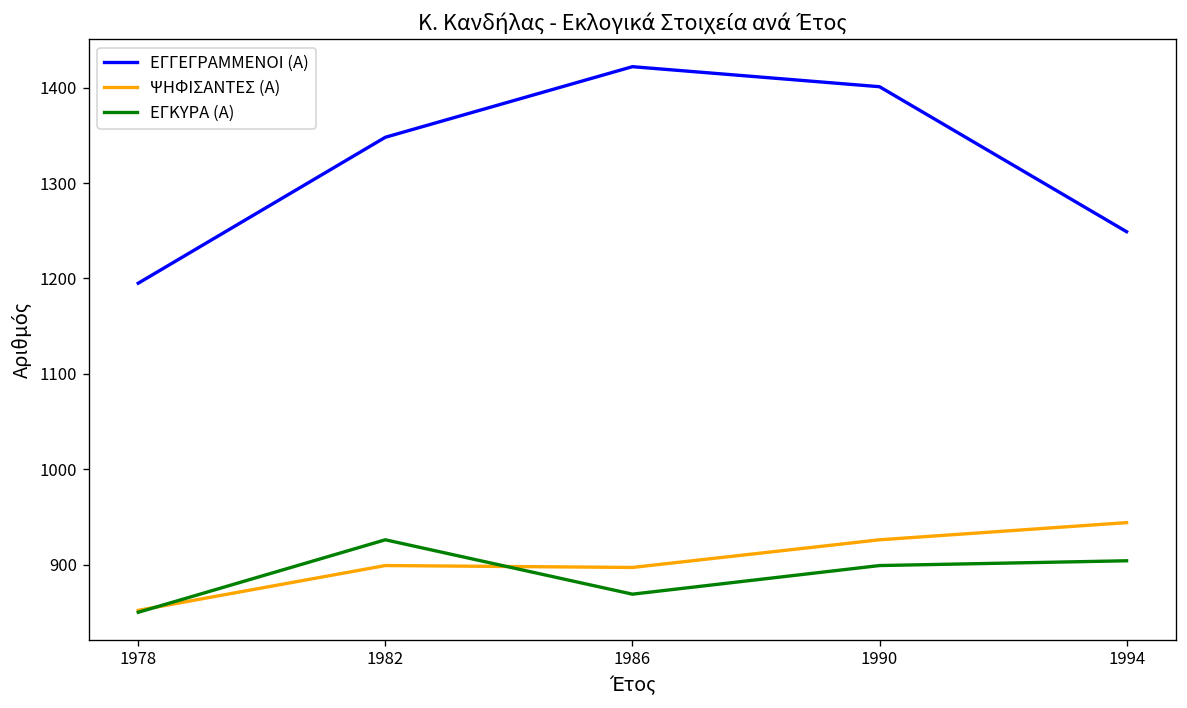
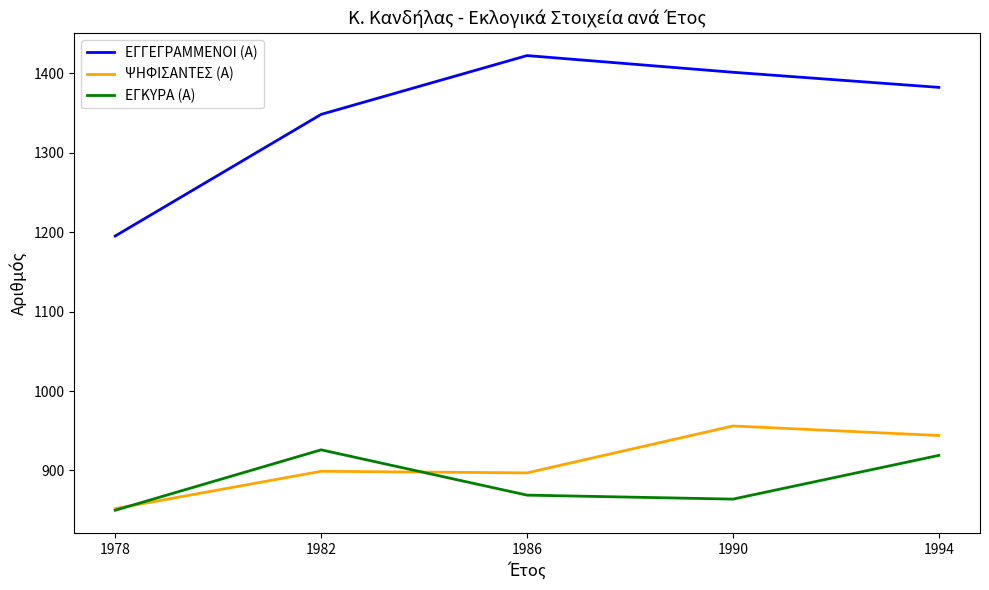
ΨΗΦΙΣΑΝΤΕΣ (Α), 1990: 930 -> 960
ΕΓΚΥΡΑ (Α), 1990: 900 -> 860
ΕΓΓΕΓΡΑΜΜΕΝΟΙ (Α), 1994: 1250 -> 1380
ΕΓΚΥΡΑ (Α), 1994: 900 -> 920
